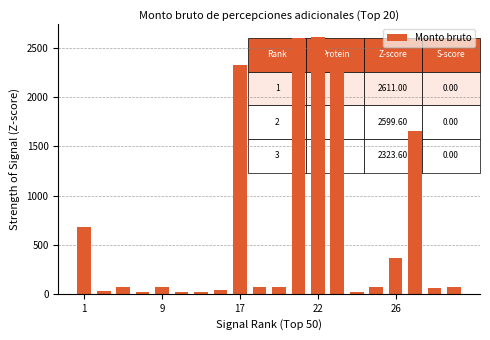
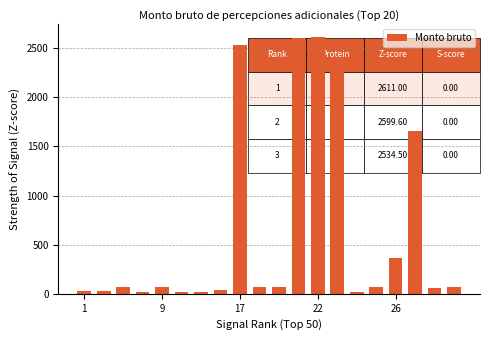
1: 700 -> 0
17: 2323.60 -> 2534.50
